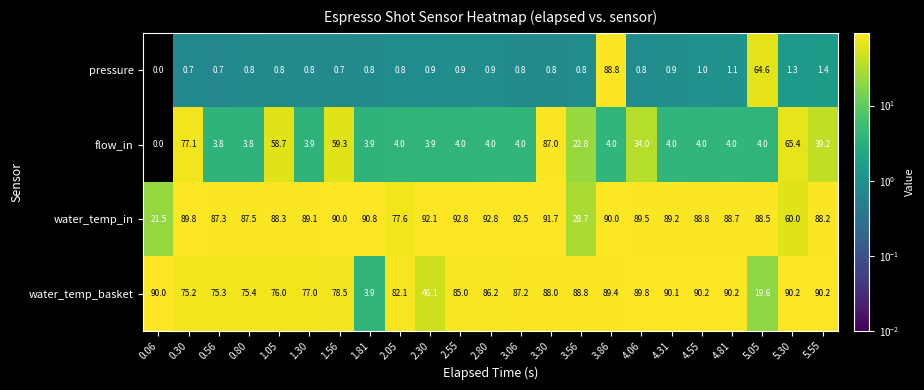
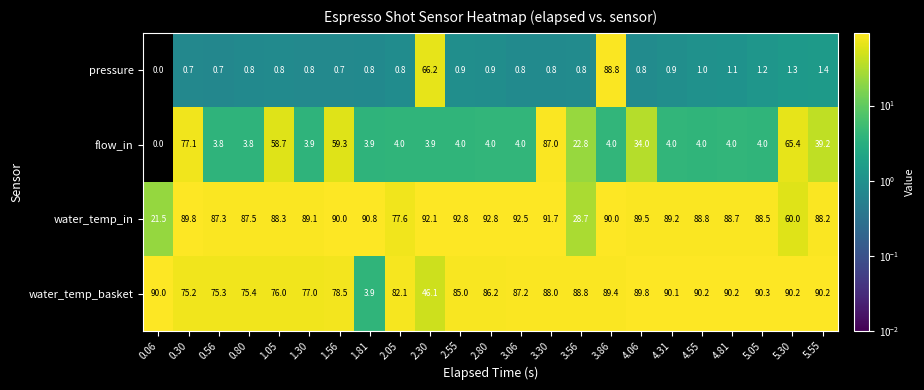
pressure, 2.30: 0.9 -> 66.2
pressure, 5.05: 64.6 -> 1.2
water_temp_basket, 5.05: 19.6 -> 90.3
